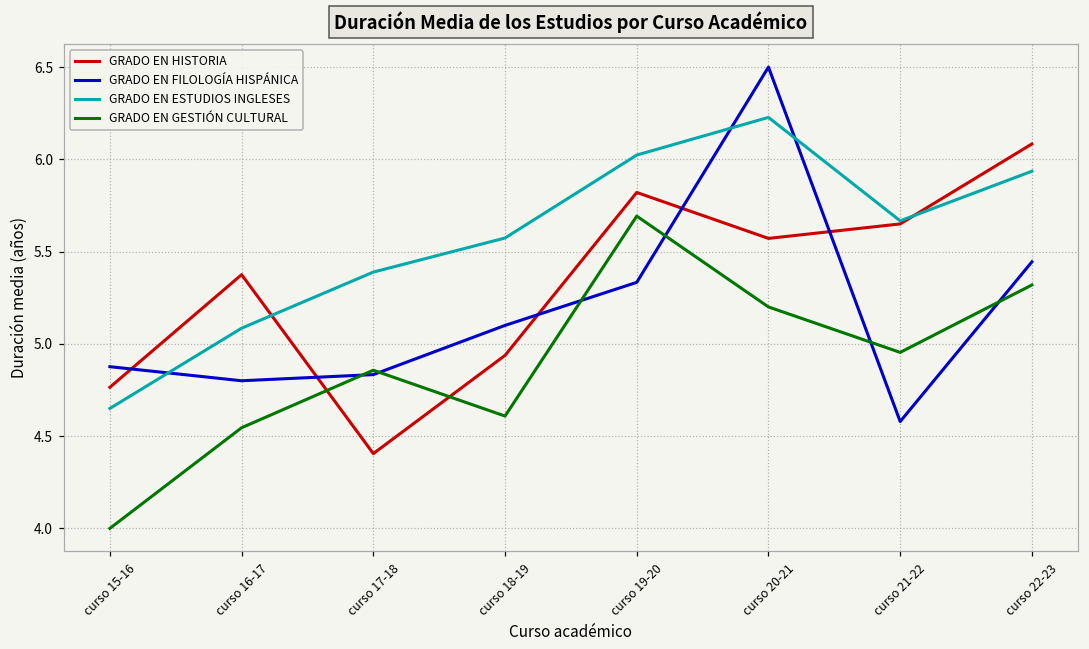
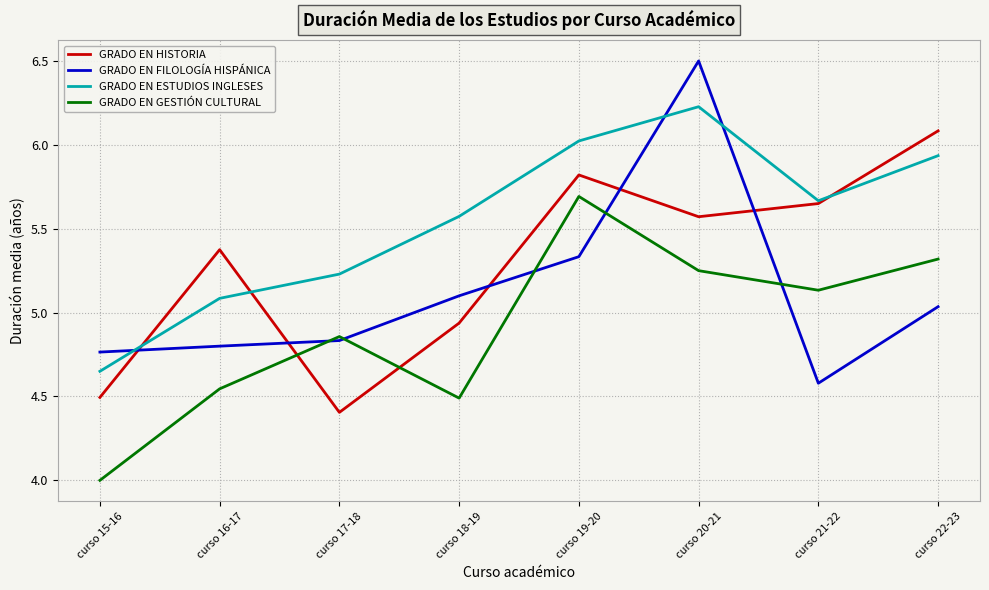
GRADO EN HISTORIA, curso 15-16: 4.76 -> 4.49
GRADO EN FILOLOGÍA HISPÁNICA, curso 15-16: 4.88 -> 4.76
GRADO EN ESTUDIOS INGLESES, curso 17-18: 5.39 -> 5.23
GRADO EN GESTIÓN CULTURAL, curso 18-19: 4.61 -> 4.49
GRADO EN GESTIÓN CULTURAL, curso 20-21: 5.20 -> 5.25
GRADO EN GESTIÓN CULTURAL, curso 21-22: 4.95 -> 5.13
GRADO EN FILOLOGÍA HISPÁNICA, curso 22-23: 5.44 -> 5.04
